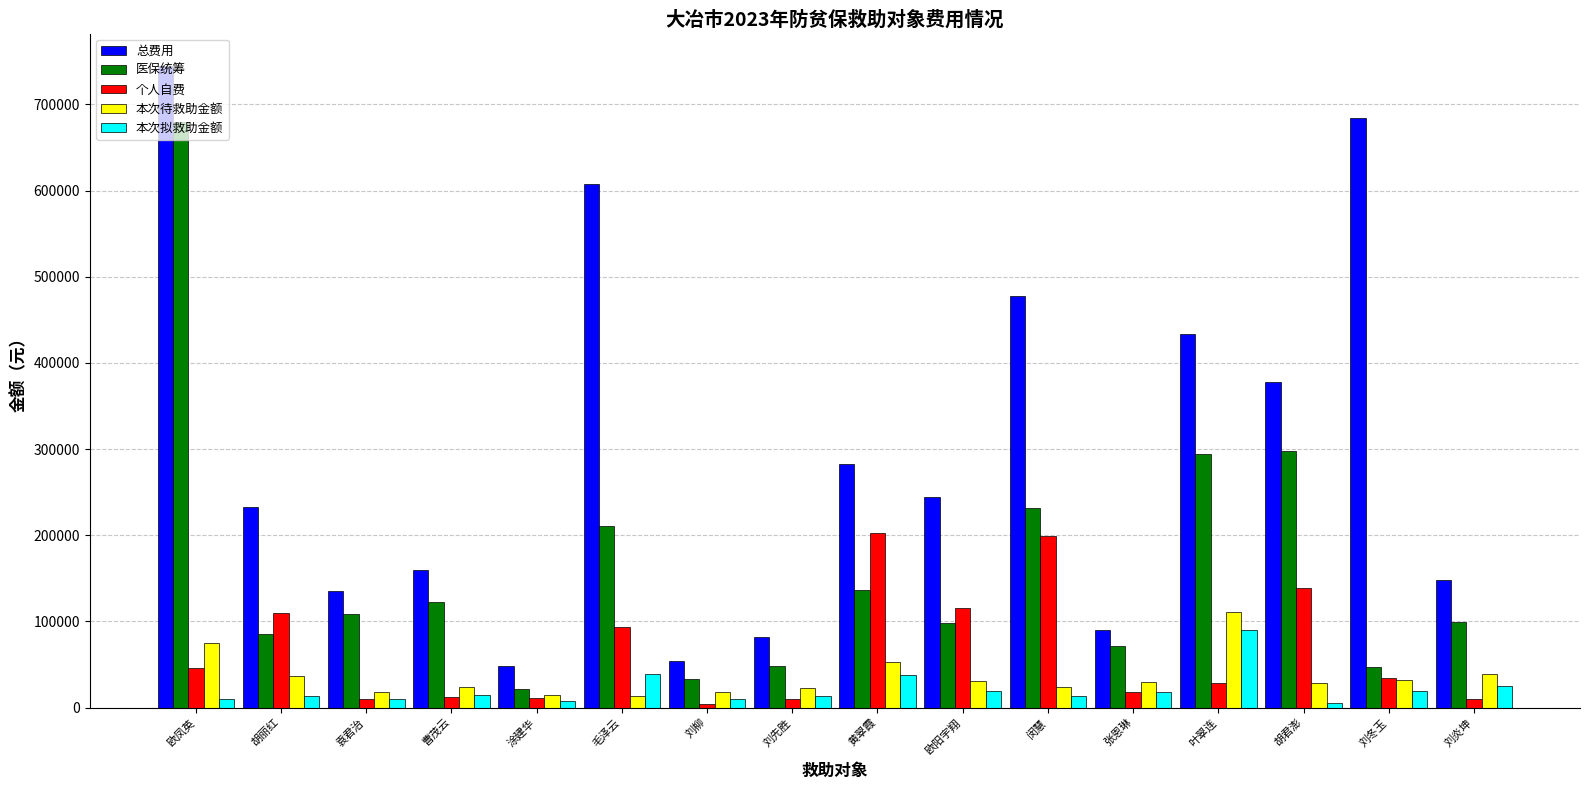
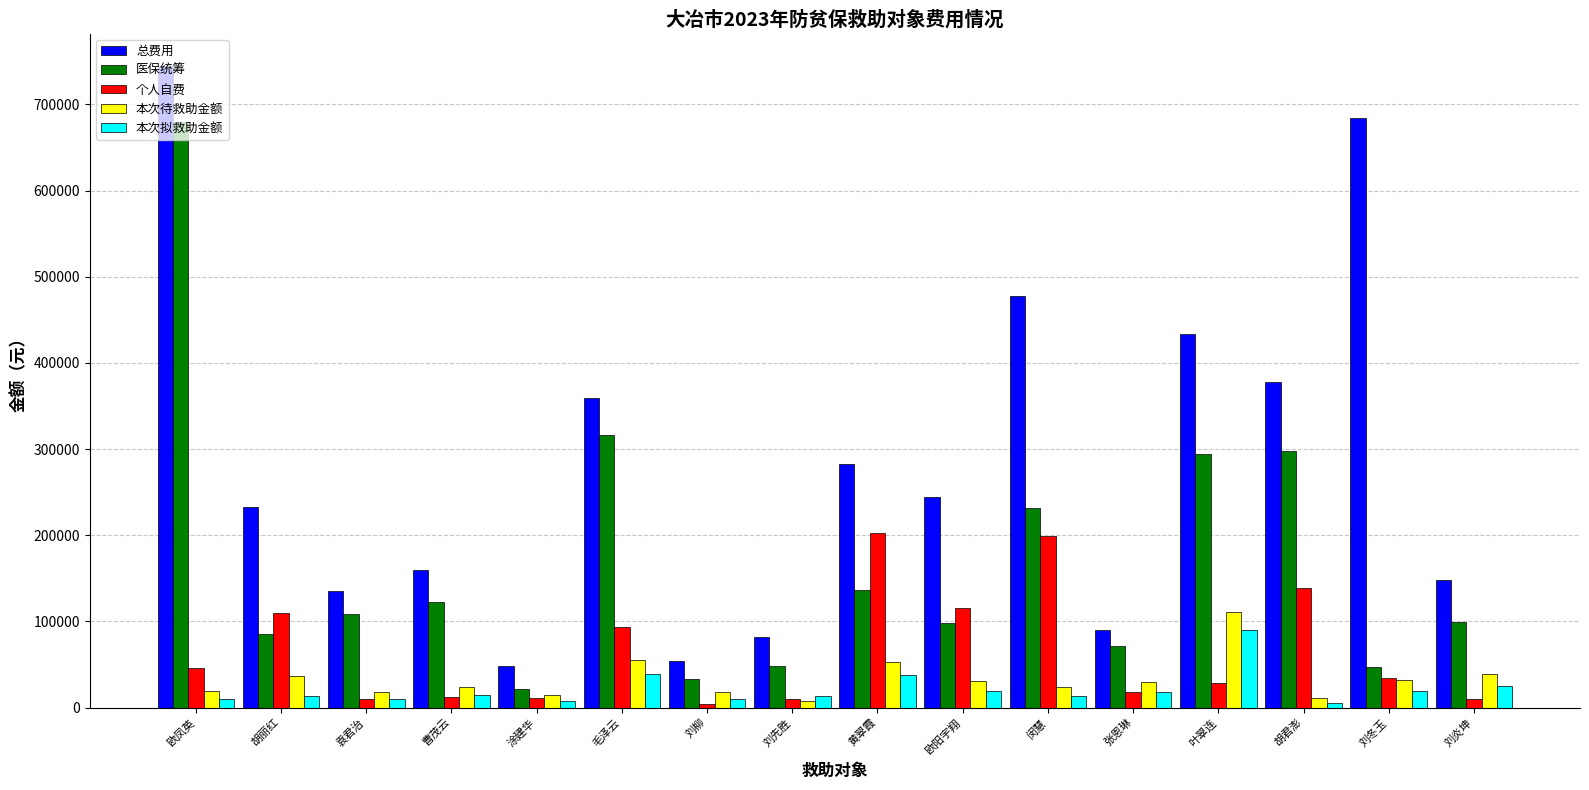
本次待救助金额, 欧凤英: 70000 -> 20000
总费用, 毛泽云: 610000 -> 360000
医保统筹, 毛泽云: 210000 -> 320000
本次待救助金额, 毛泽云: 10000 -> 60000
本次待救助金额, 刘先胜: 20000 -> 10000
本次待救助金额, 胡君澎: 30000 -> 10000
